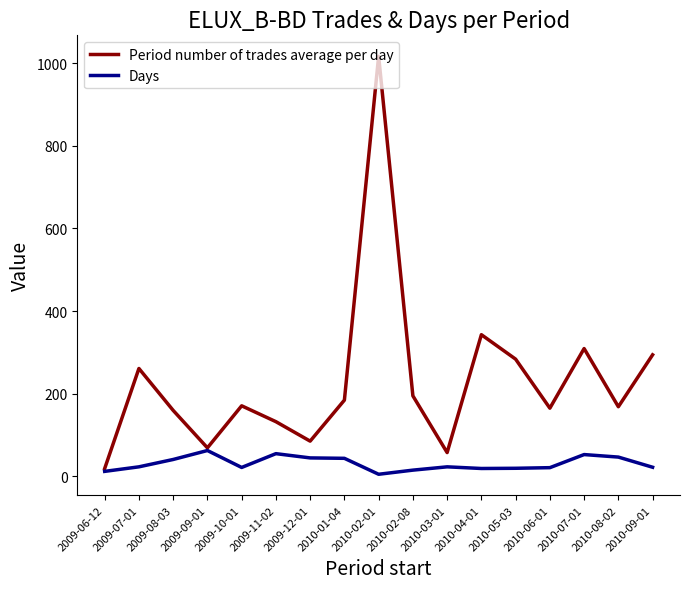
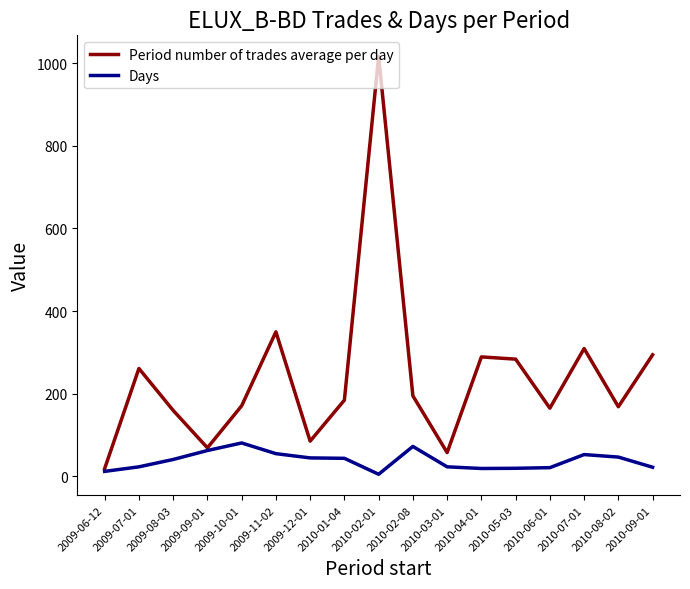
Days, 2009-10-01: 20 -> 80
Period number of trades average per day, 2009-11-02: 130 -> 350
Days, 2010-02-08: 20 -> 70
Period number of trades average per day, 2010-04-01: 340 -> 290
